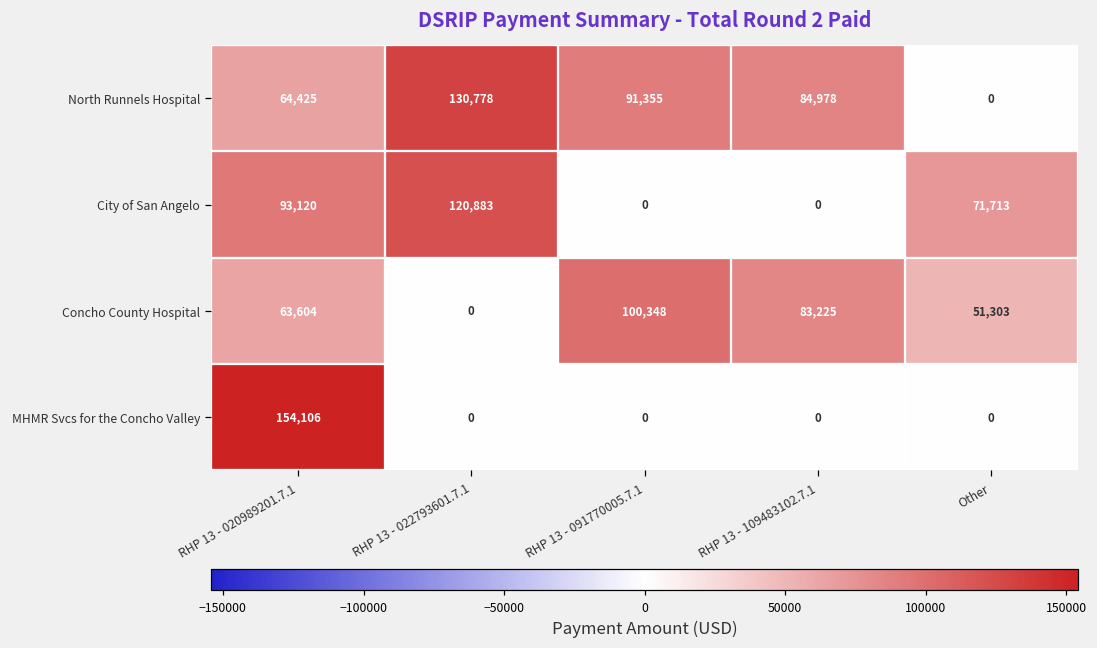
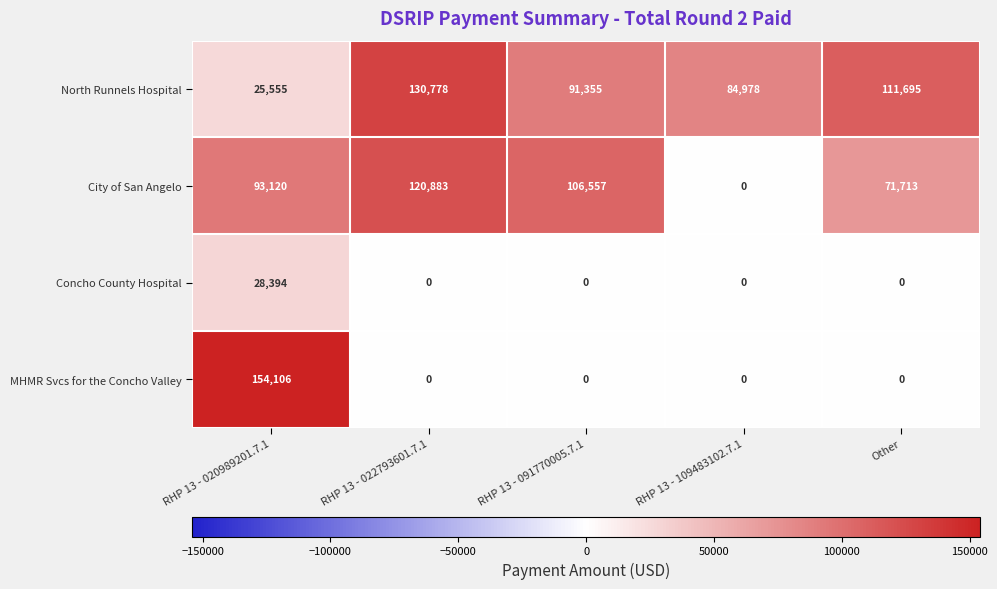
North Runnels Hospital, RHP 13 - 020989201.7.1: 64,425 -> 25,555
North Runnels Hospital, Other: 0 -> 111,695
City of San Angelo, RHP 13 - 091770005.7.1: 0 -> 106,557
Concho County Hospital, RHP 13 - 020989201.7.1: 63,604 -> 28,394
Concho County Hospital, RHP 13 - 091770005.7.1: 100,348 -> 0
Concho County Hospital, RHP 13 - 109483102.7.1: 83,225 -> 0
Concho County Hospital, Other: 51,303 -> 0
